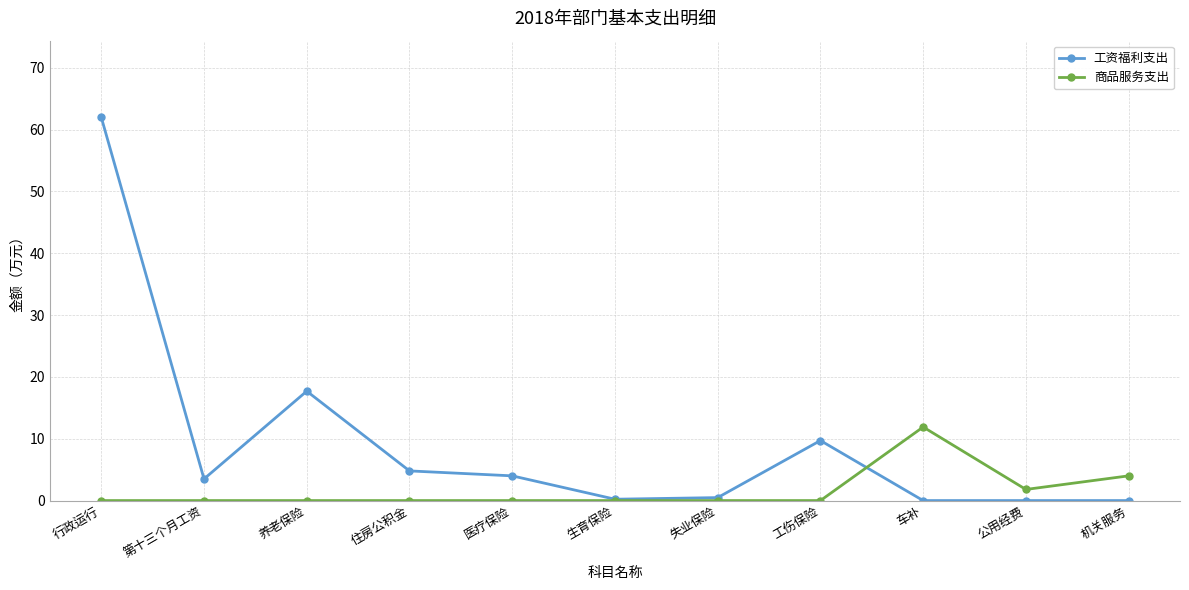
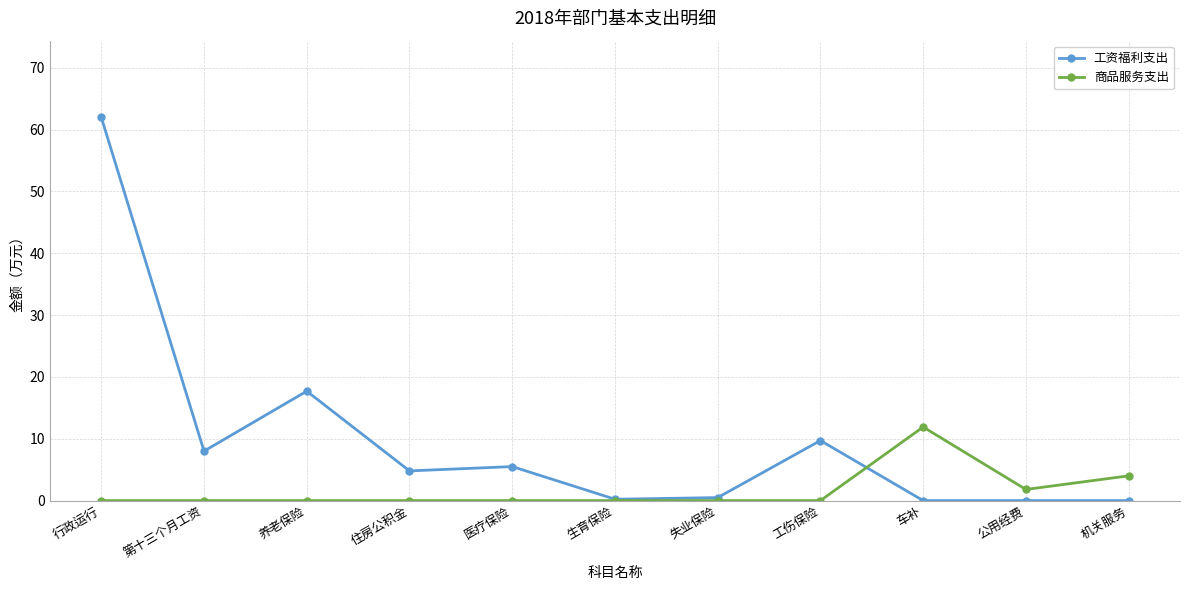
工资福利支出, 第十三个月工资: 4 -> 8
工资福利支出, 医疗保险: 4 -> 6
